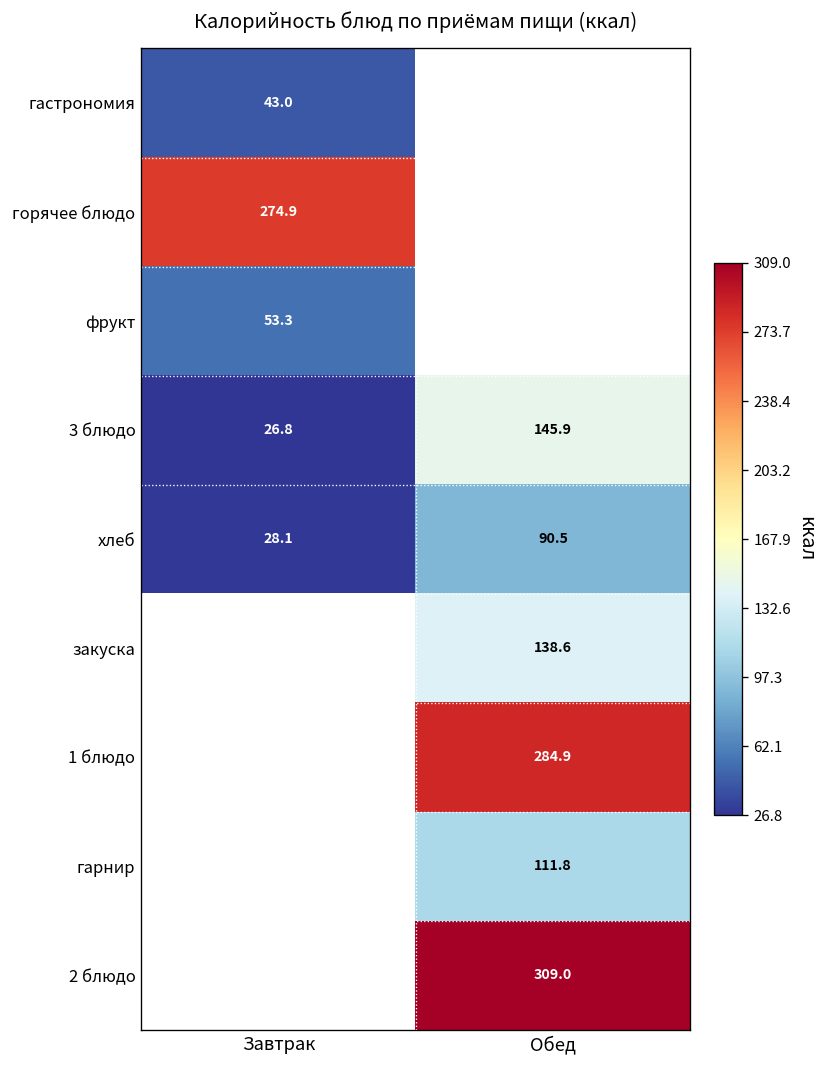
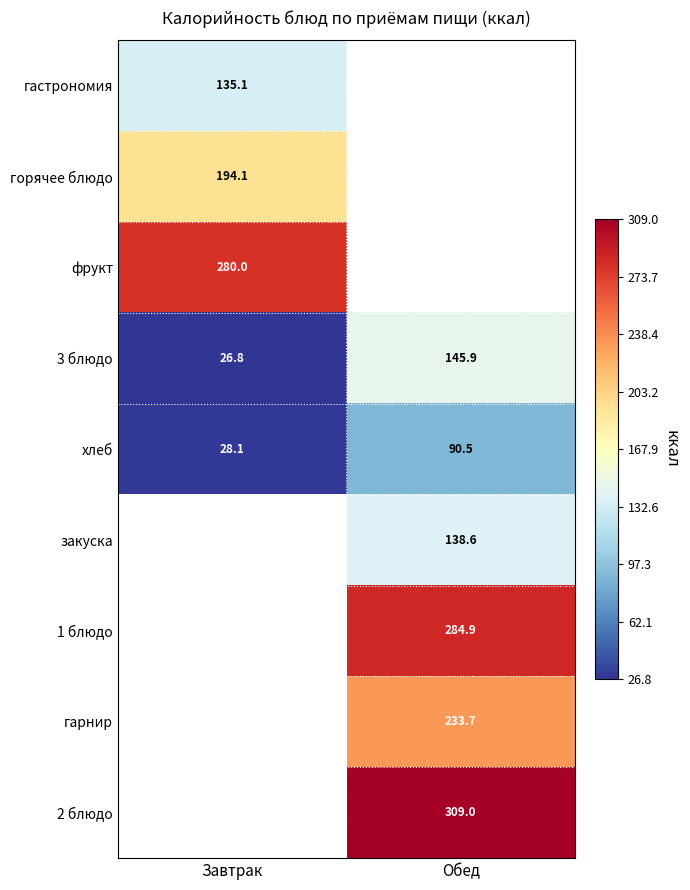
гастрономия, Завтрак: 43.0 -> 135.1
горячее блюдо, Завтрак: 274.9 -> 194.1
фрукт, Завтрак: 53.3 -> 280.0
гарнир, Обед: 111.8 -> 233.7
